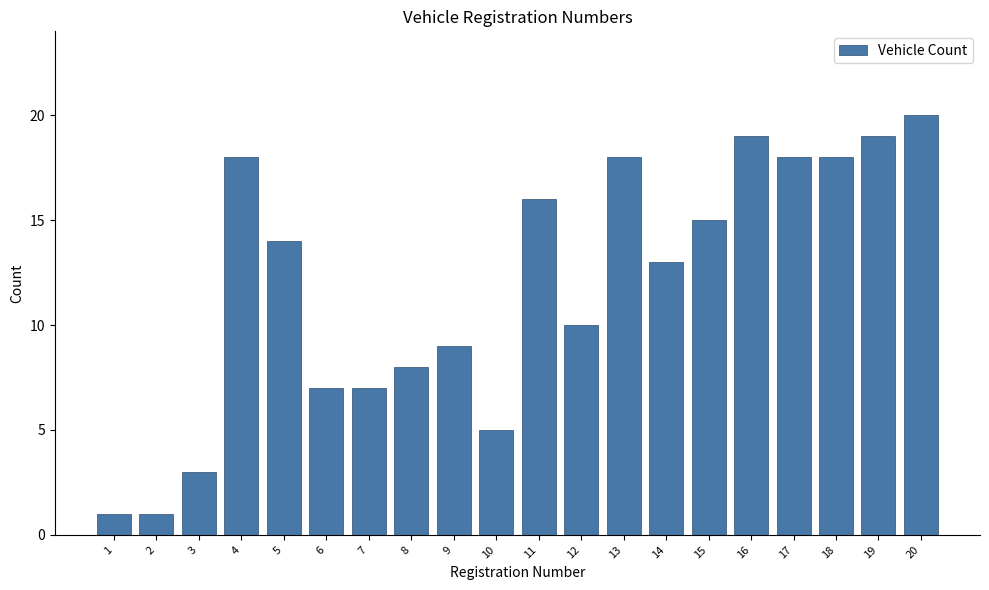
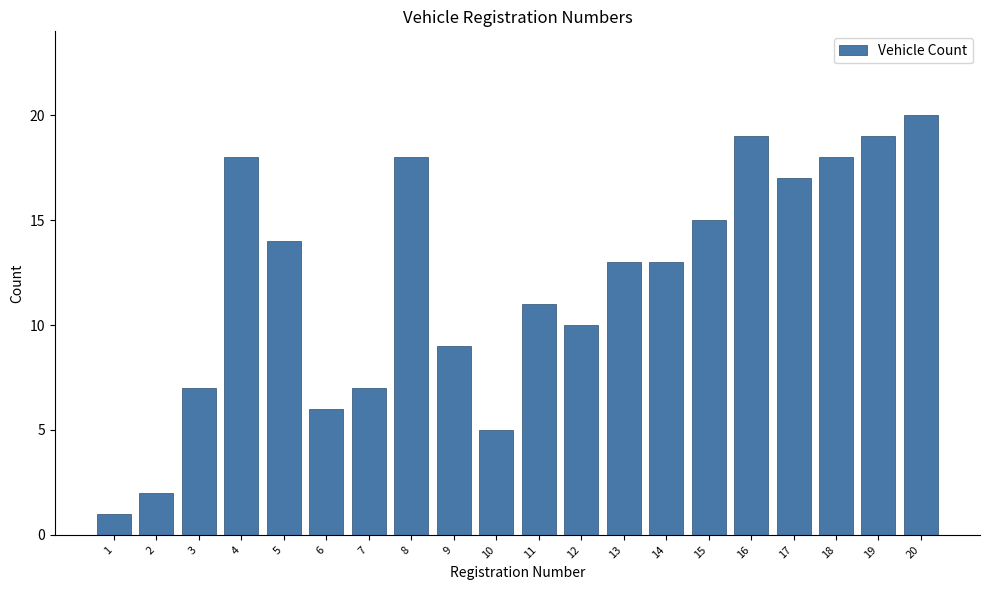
2: 1 -> 2
3: 3 -> 7
6: 7 -> 6
8: 8 -> 18
11: 16 -> 11
13: 18 -> 13
17: 18 -> 17
